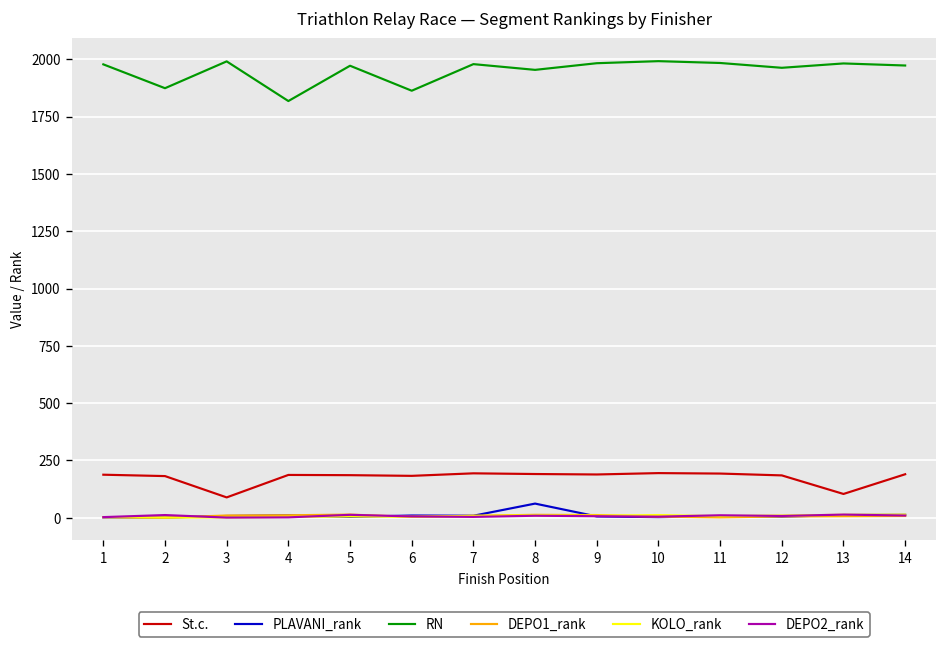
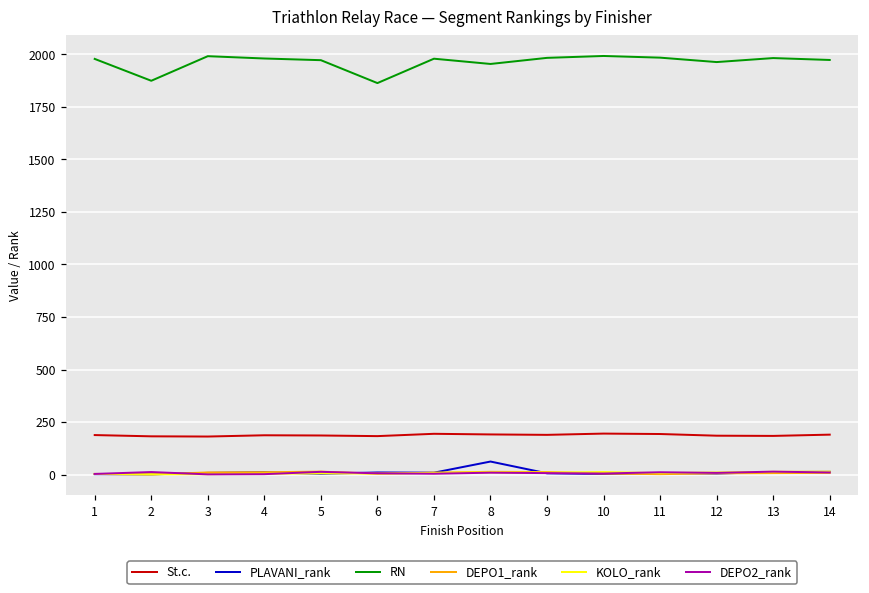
St.c., 3: 90 -> 180
RN, 4: 1820 -> 1980
St.c., 13: 100 -> 180
